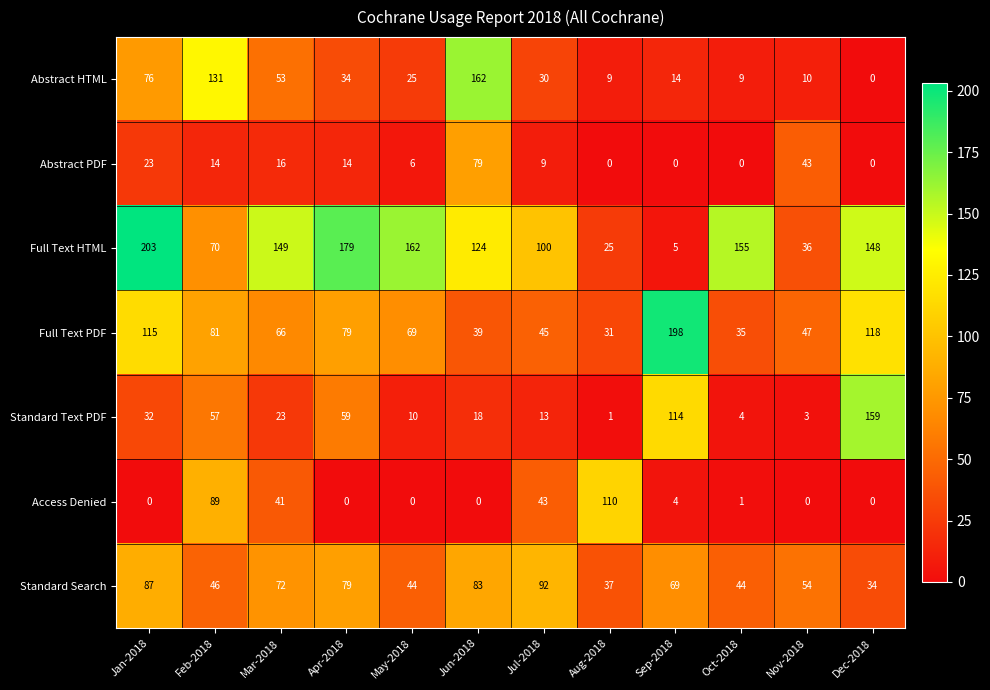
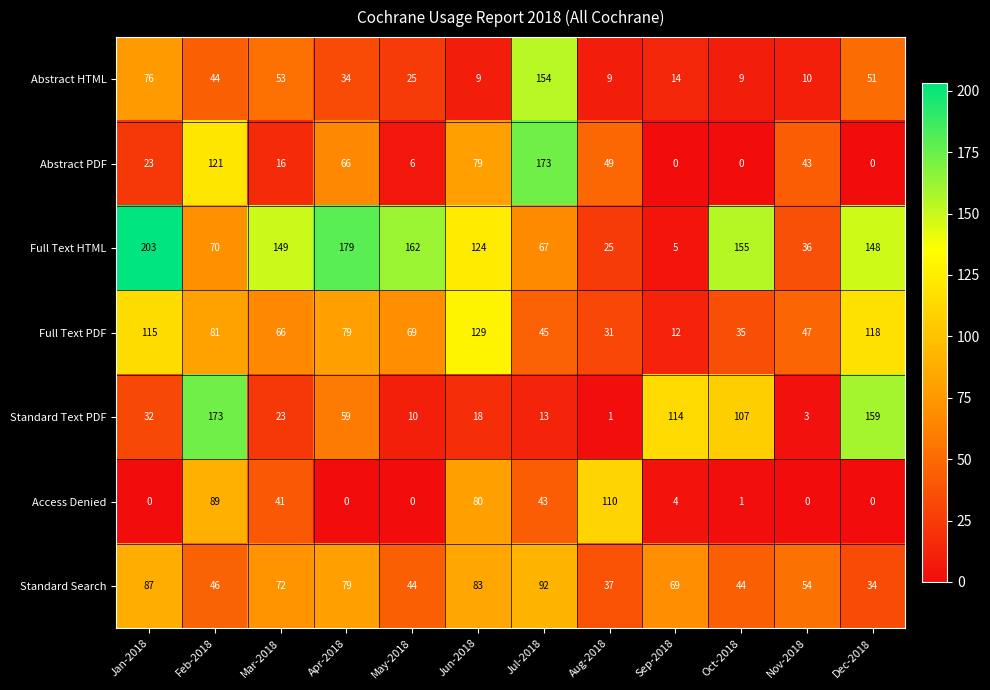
Abstract HTML, Feb-2018: 131 -> 44
Abstract HTML, Jun-2018: 162 -> 9
Abstract HTML, Jul-2018: 30 -> 154
Abstract HTML, Dec-2018: 0 -> 51
Abstract PDF, Feb-2018: 14 -> 121
Abstract PDF, Apr-2018: 14 -> 66
Abstract PDF, Jul-2018: 9 -> 173
Abstract PDF, Aug-2018: 0 -> 49
Full Text HTML, Jul-2018: 100 -> 67
Full Text PDF, Jun-2018: 39 -> 129
Full Text PDF, Sep-2018: 198 -> 12
Standard Text PDF, Feb-2018: 57 -> 173
Standard Text PDF, Oct-2018: 4 -> 107
Access Denied, Jun-2018: 0 -> 80
